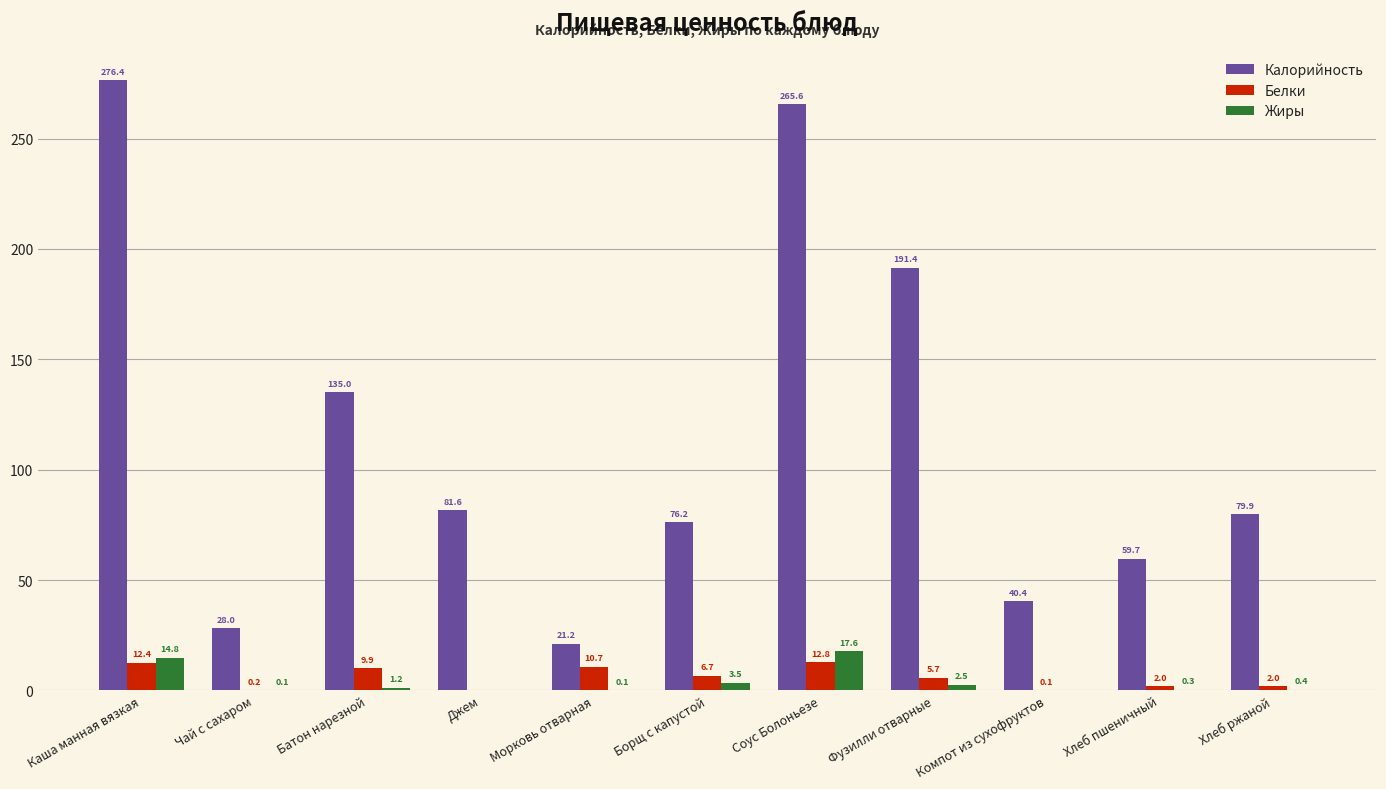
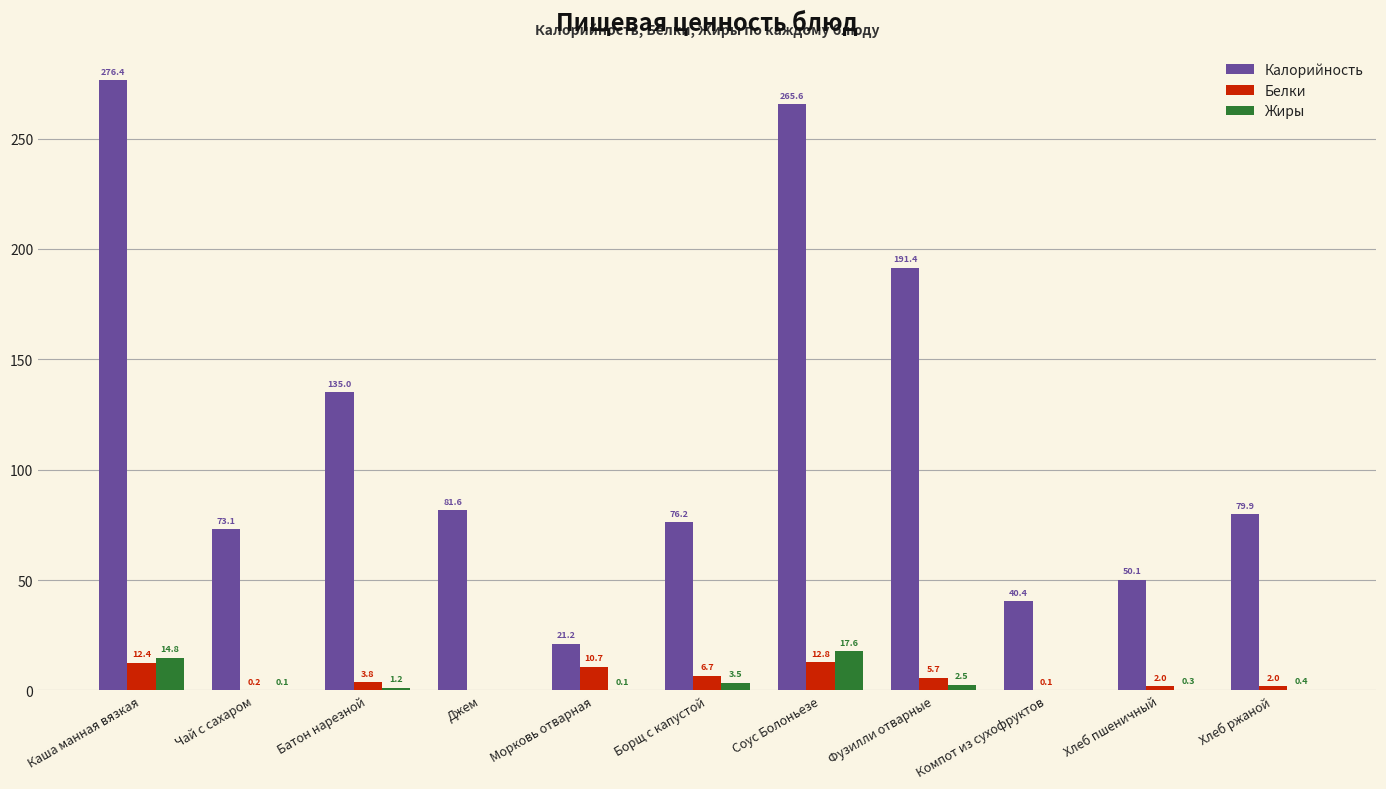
Калорийность, Чай с сахаром: 28.0 -> 73.1
Белки, Батон нарезной: 9.9 -> 3.8
Калорийность, Хлеб пшеничный: 59.7 -> 50.1
